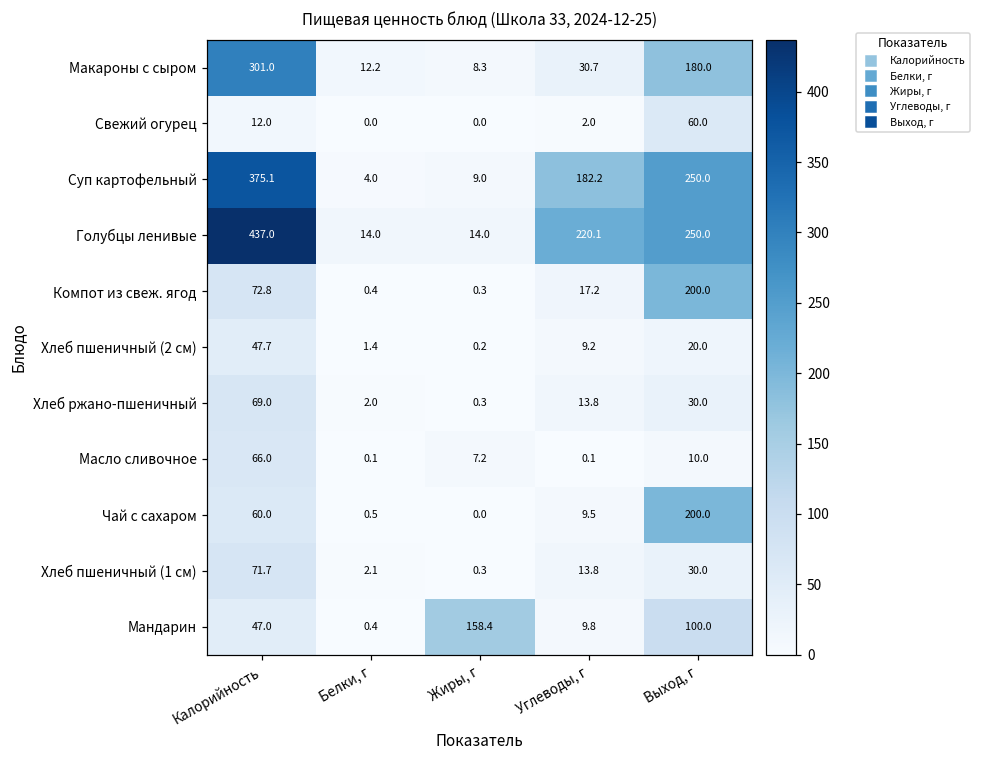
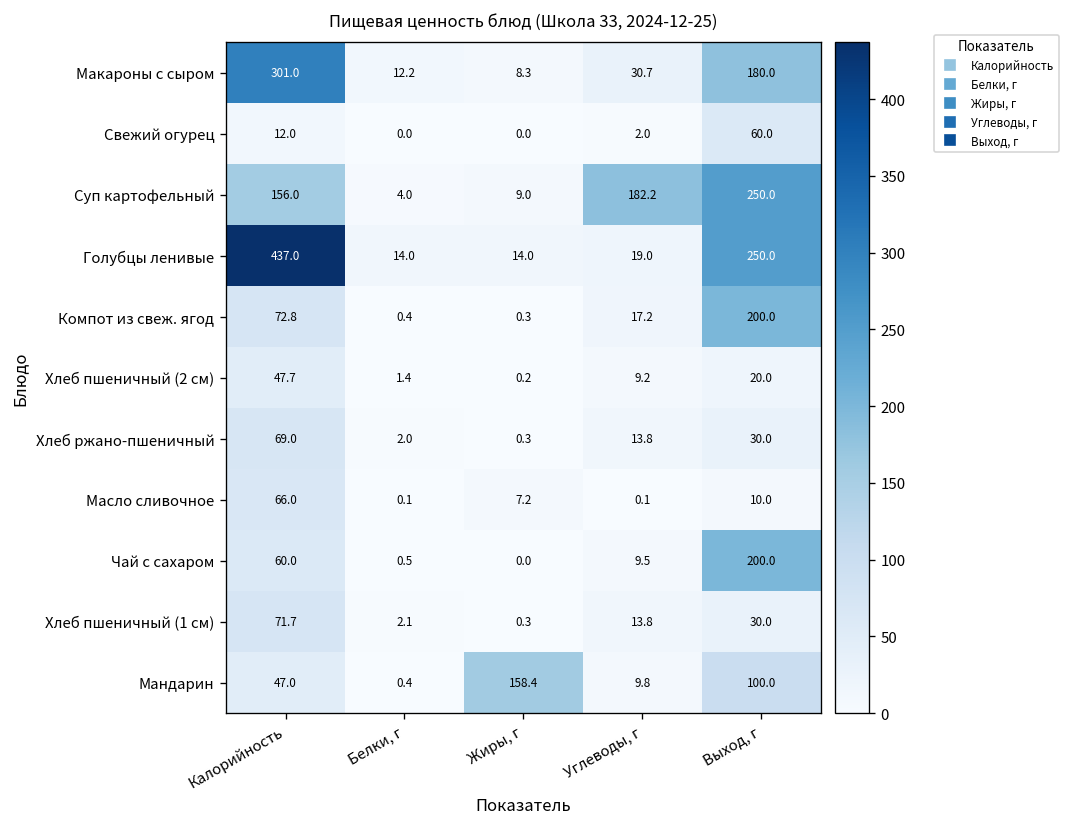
Суп картофельный, Калорийность: 375.1 -> 156.0
Голубцы ленивые, Углеводы, г: 220.1 -> 19.0
